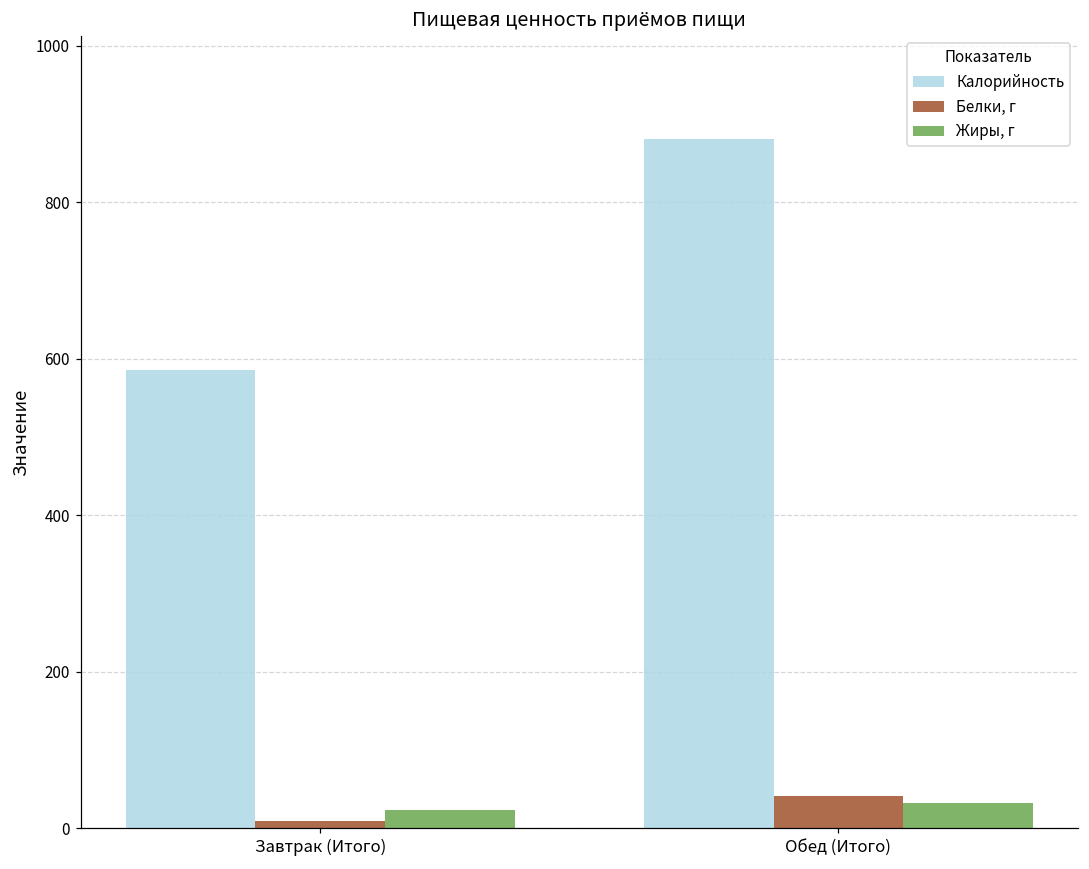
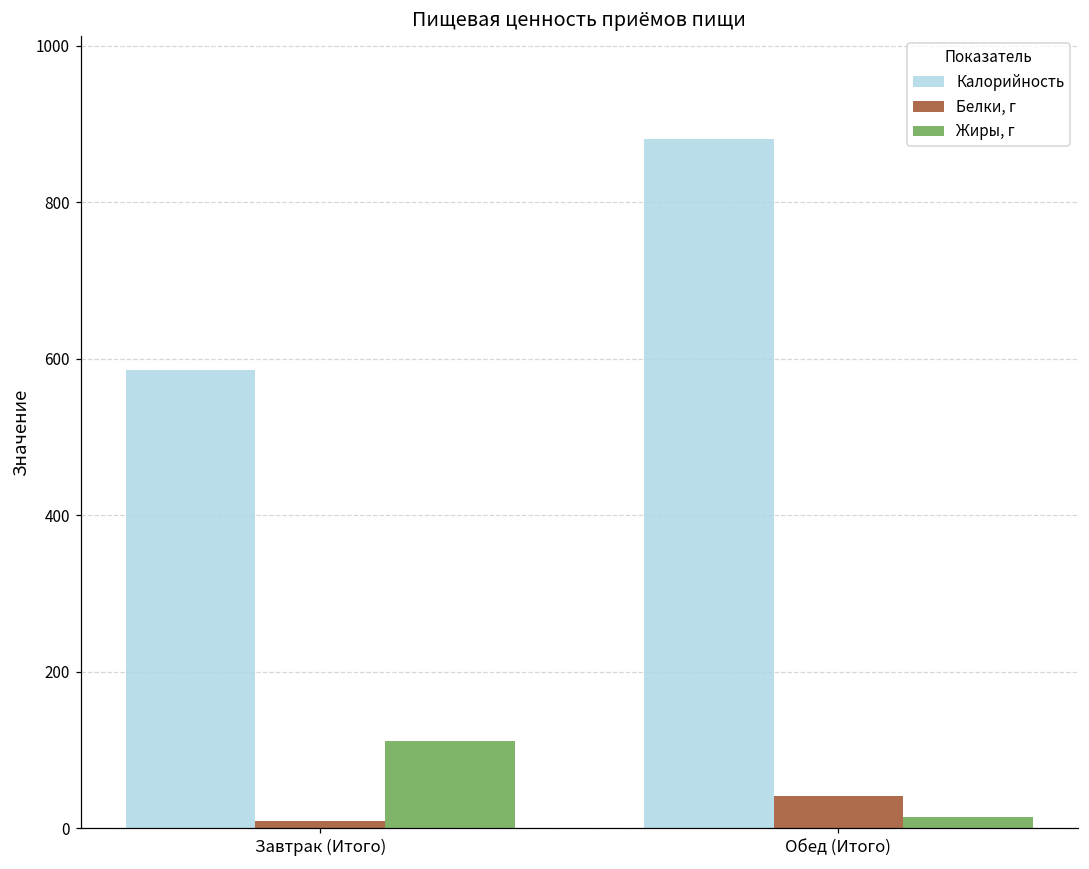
Жиры, г, Завтрак (Итого): 20 -> 110
Жиры, г, Обед (Итого): 30 -> 10
